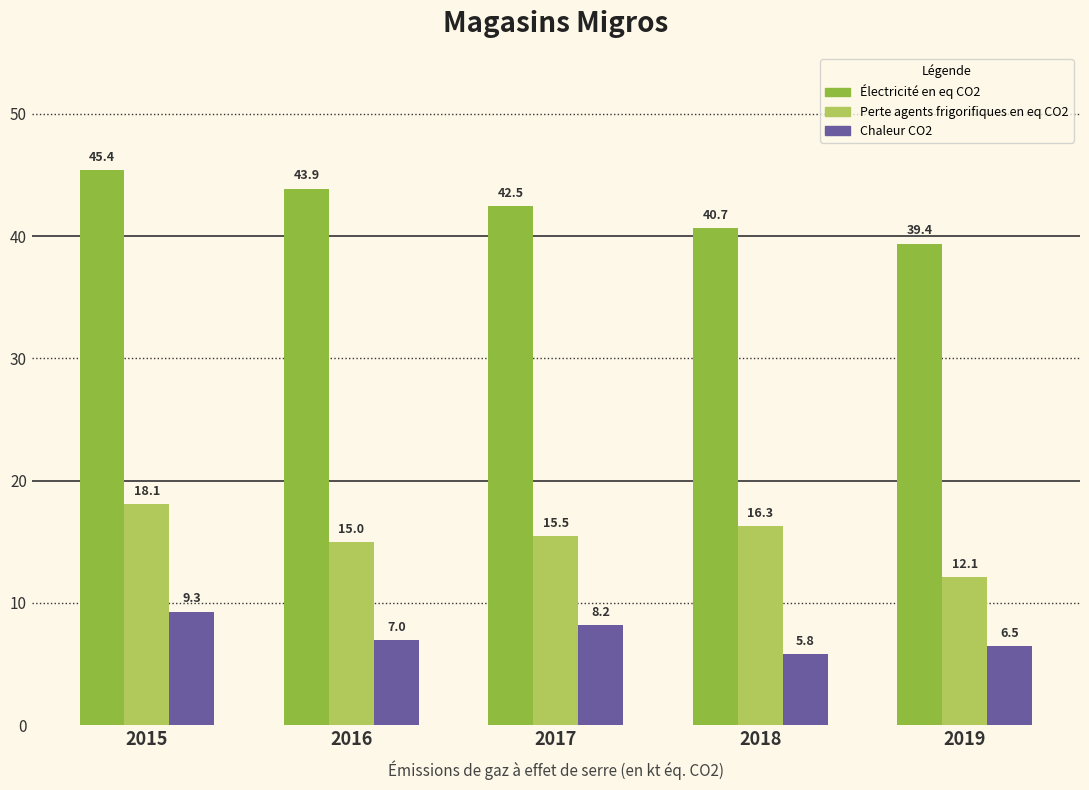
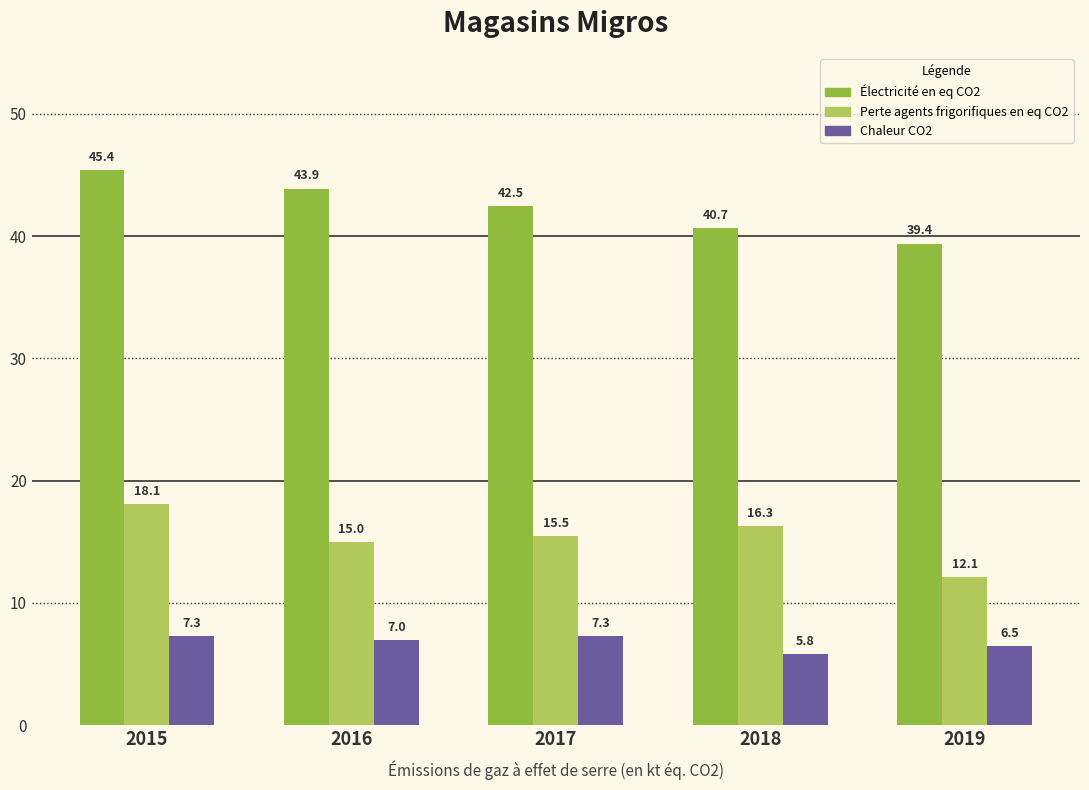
Chaleur CO2, 2015: 9.3 -> 7.3
Chaleur CO2, 2017: 8.2 -> 7.3
